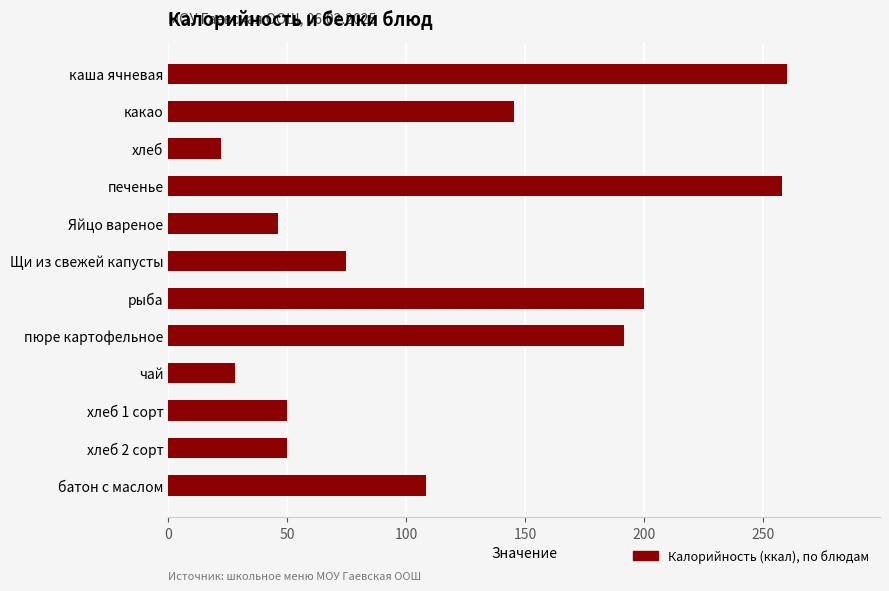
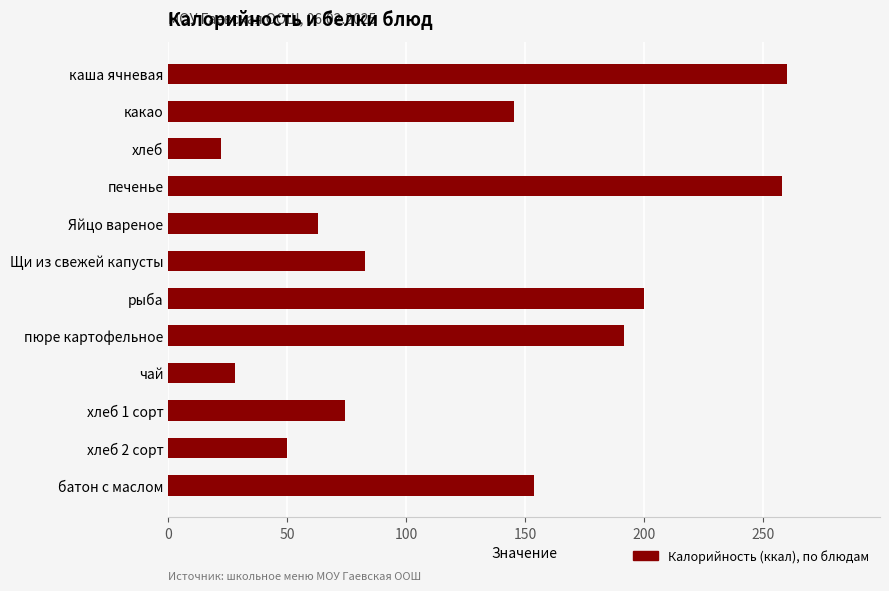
Яйцо вареное: 46 -> 63
Щи из свежей капусты: 75 -> 83
хлеб 1 сорт: 50 -> 74
батон с маслом: 108 -> 153
